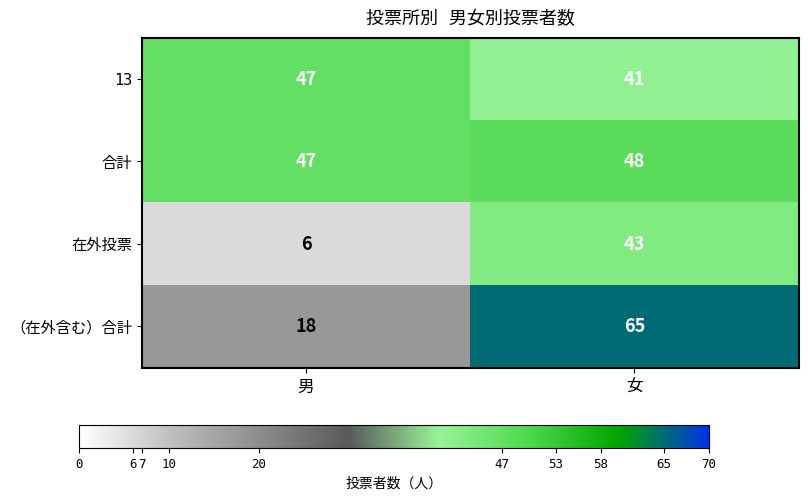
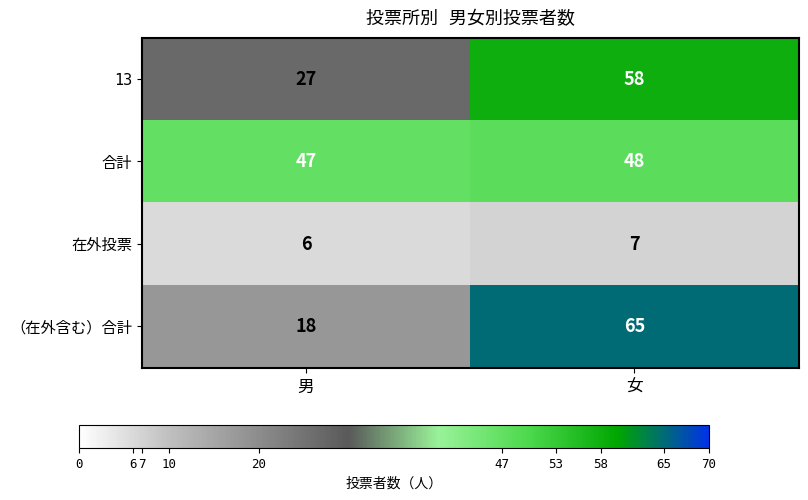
13, 男: 47 -> 27
13, 女: 41 -> 58
在外投票, 女: 43 -> 7
